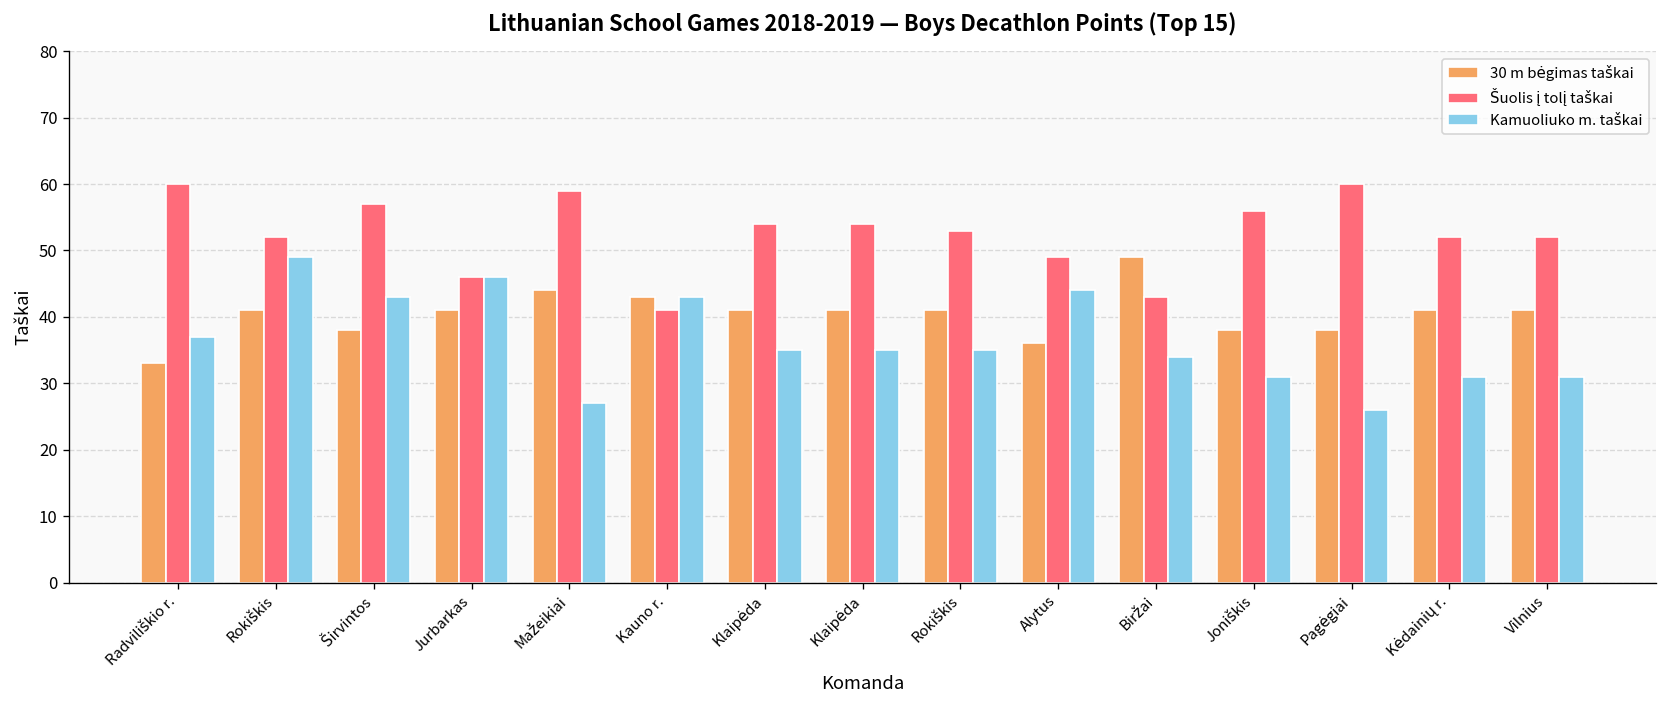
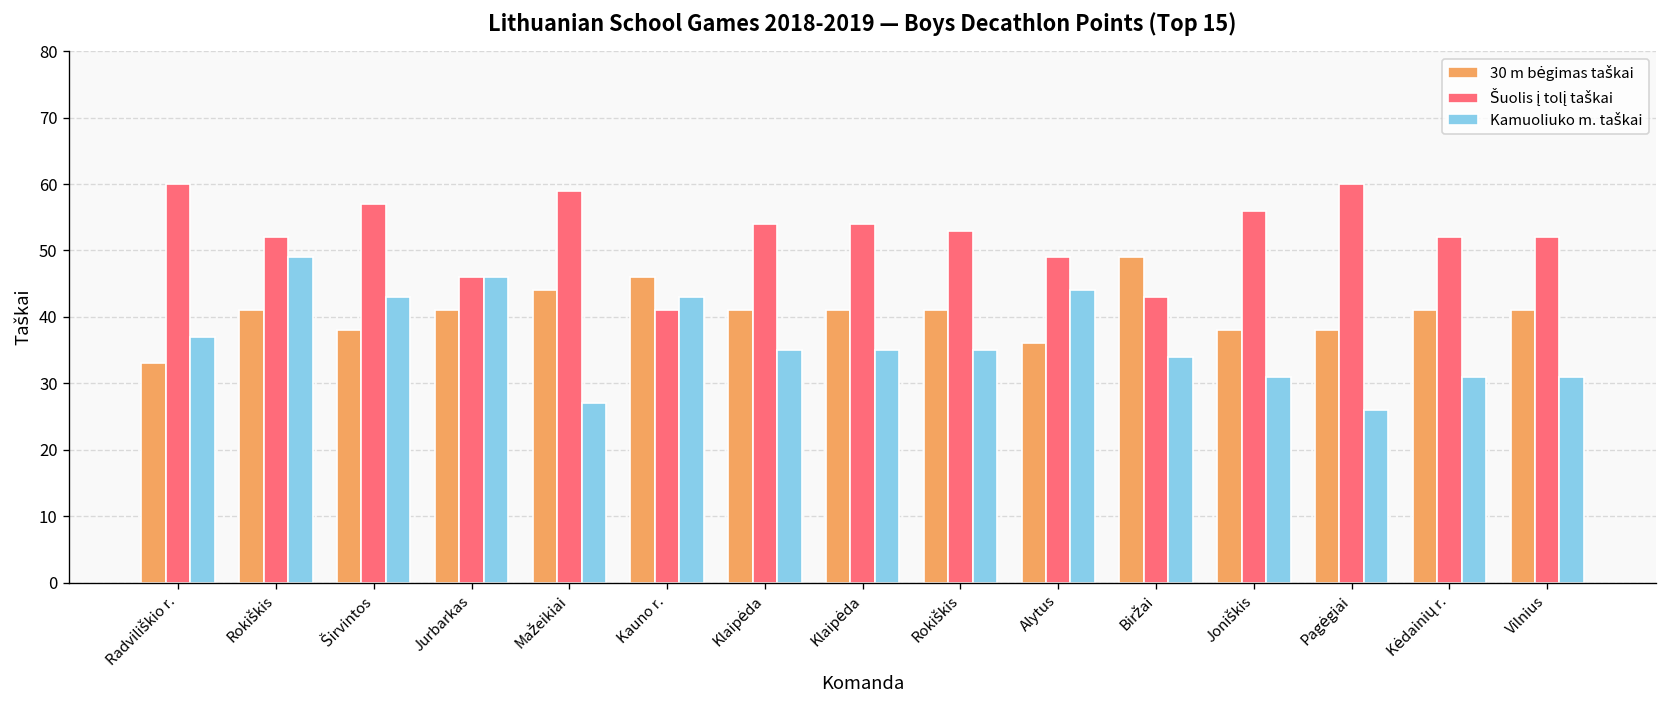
30 m bėgimas taškai, Kauno r.: 43 -> 46
